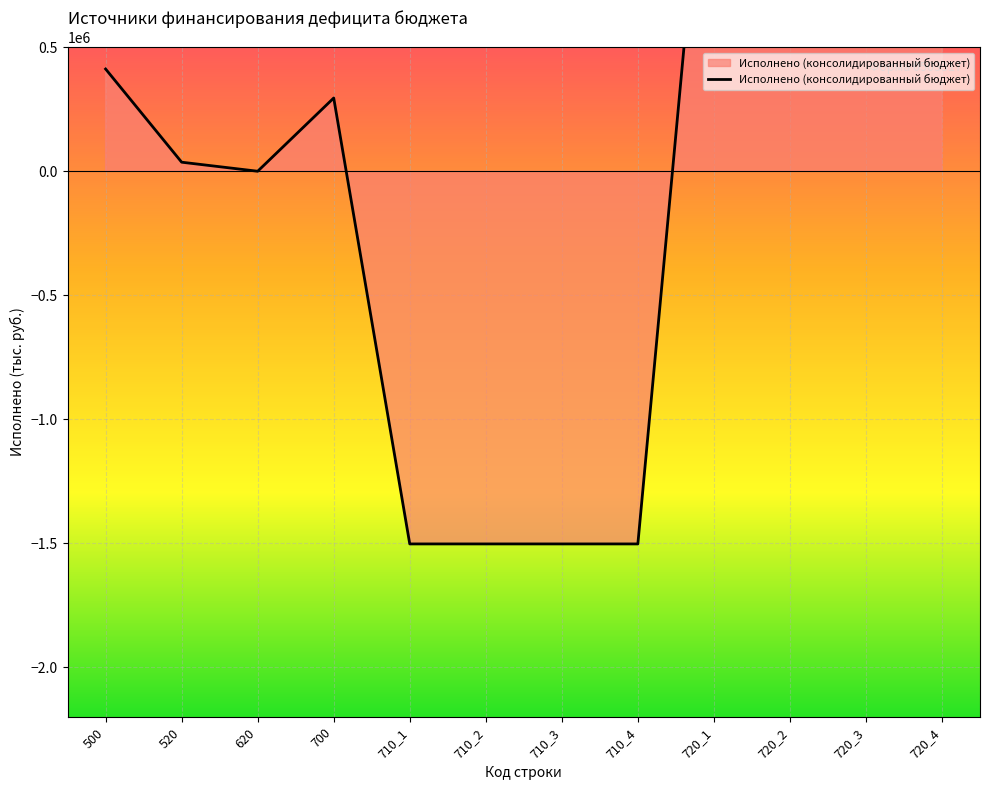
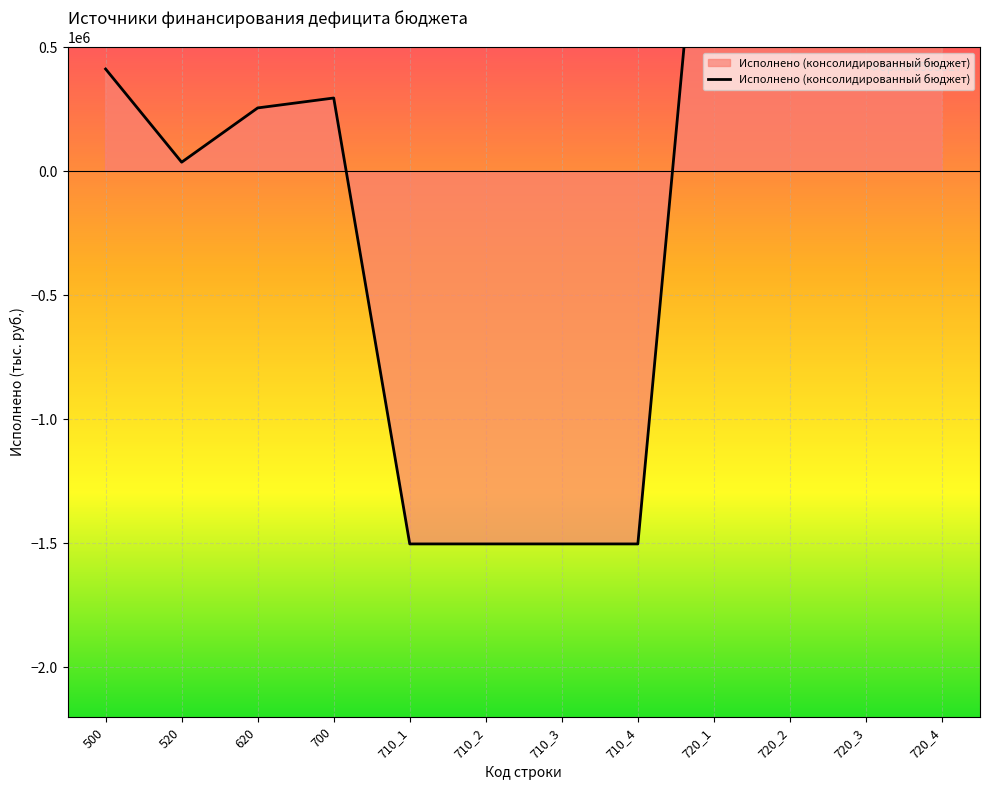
Исполнено (консолидированный бюджет), 620: 0 -> 260000
